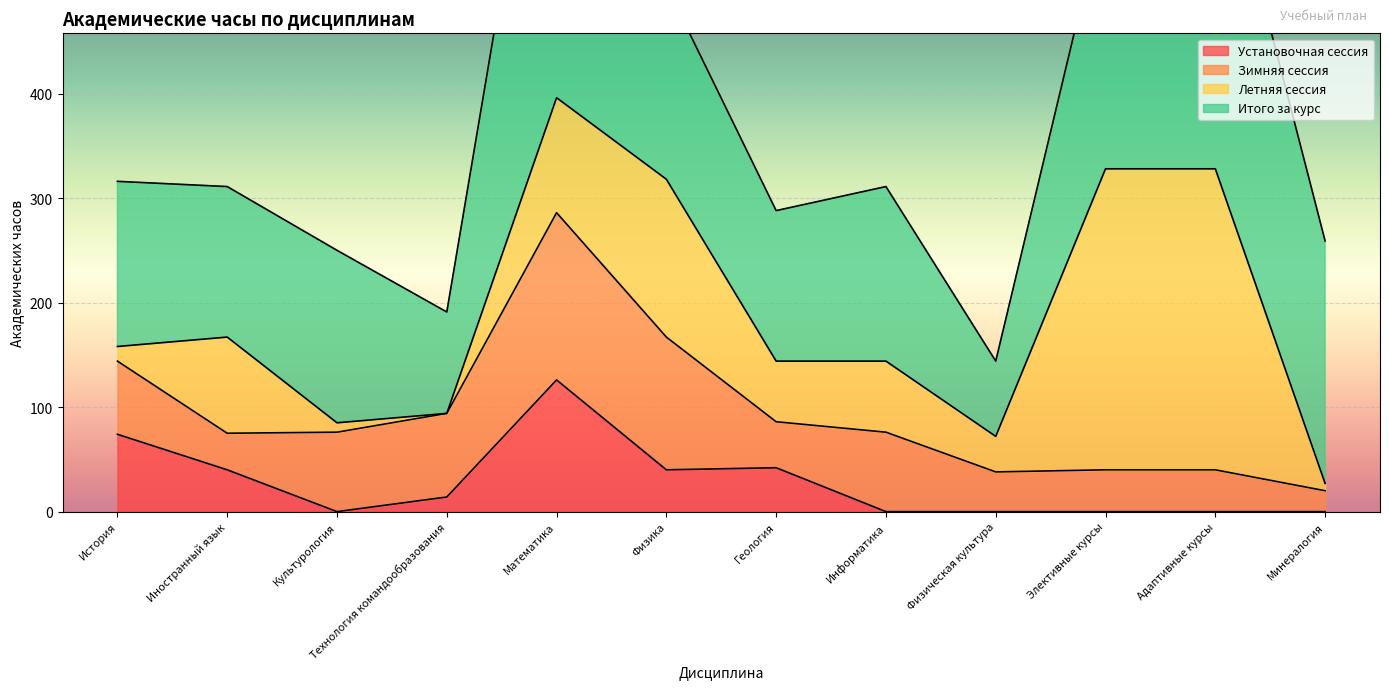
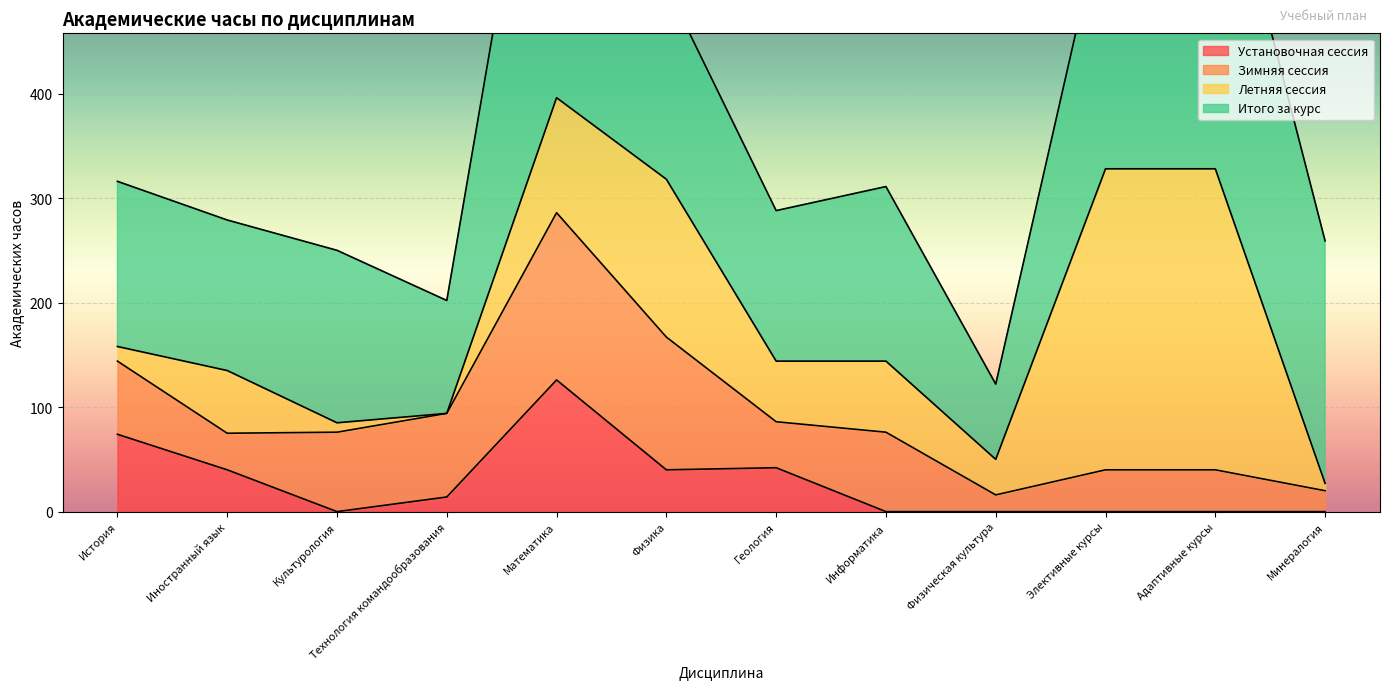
Летняя сессия, Иностранный язык: 92 -> 60
Итого за курс, Технология командообразования: 97 -> 108
Зимняя сессия, Физическая культура: 38 -> 16
